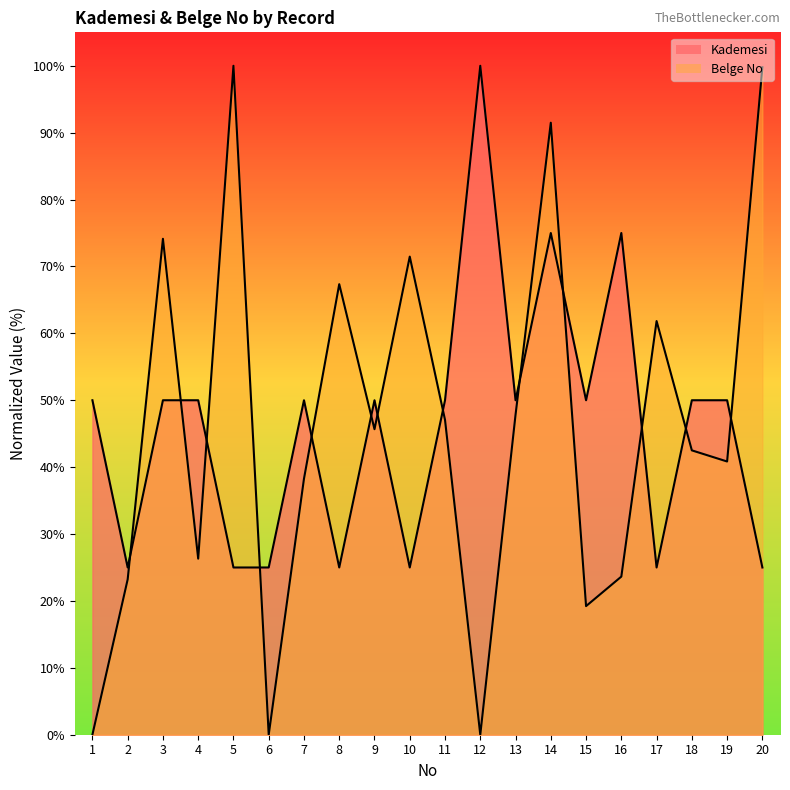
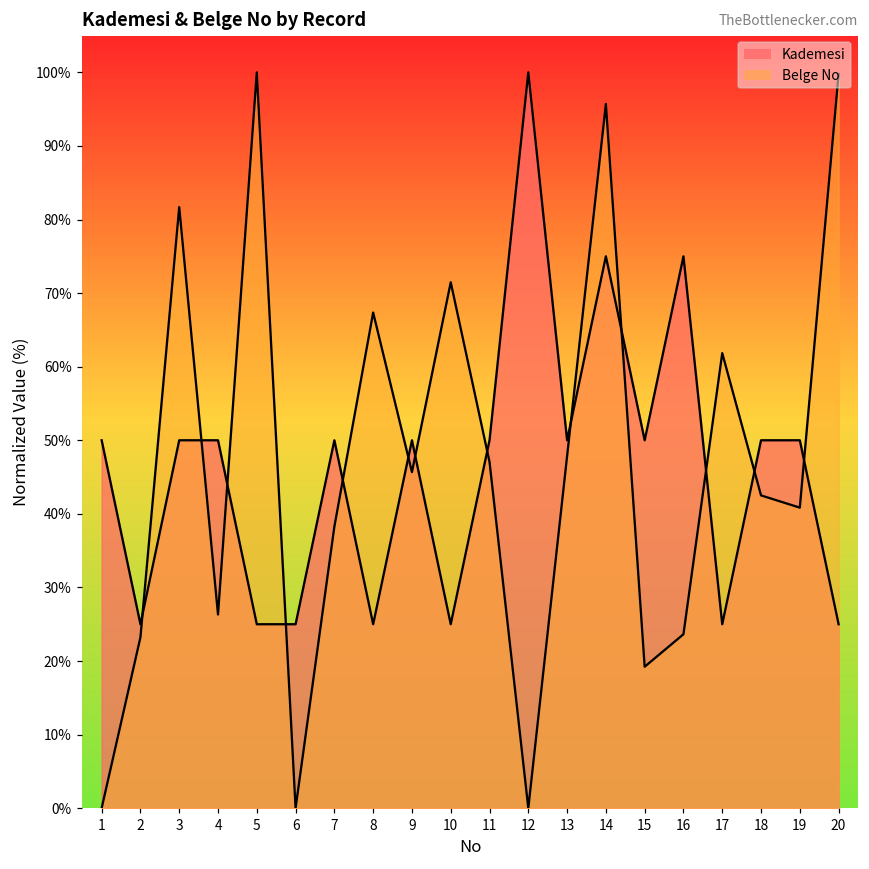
Belge No, 3: 74% -> 82%
Belge No, 14: 91% -> 96%
